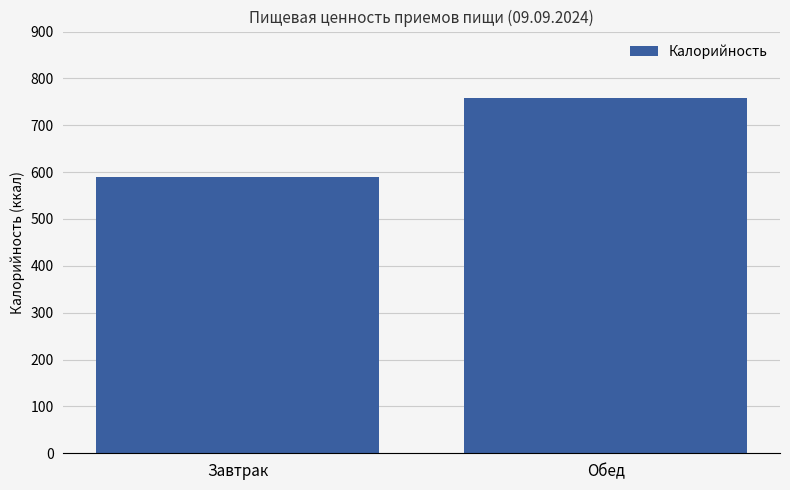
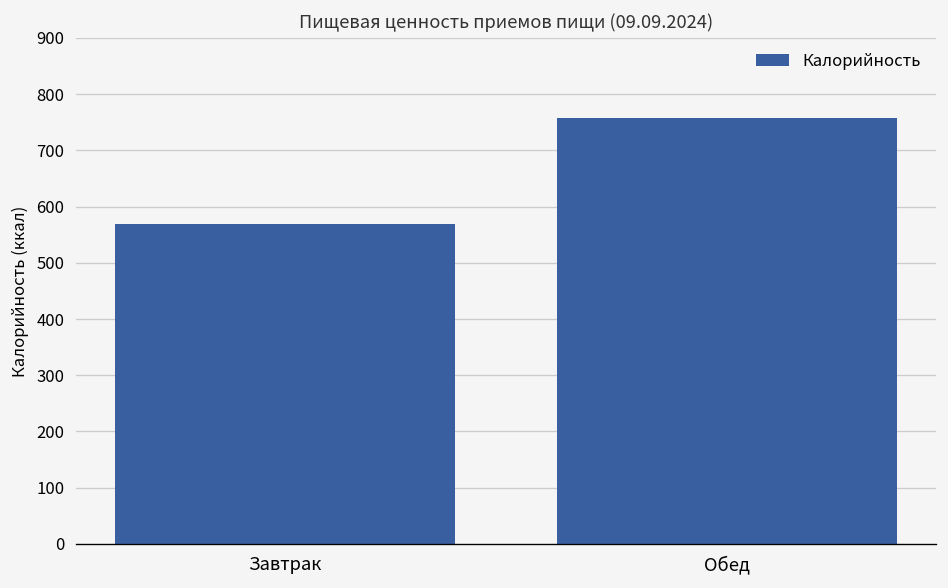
Завтрак: 590 -> 570
